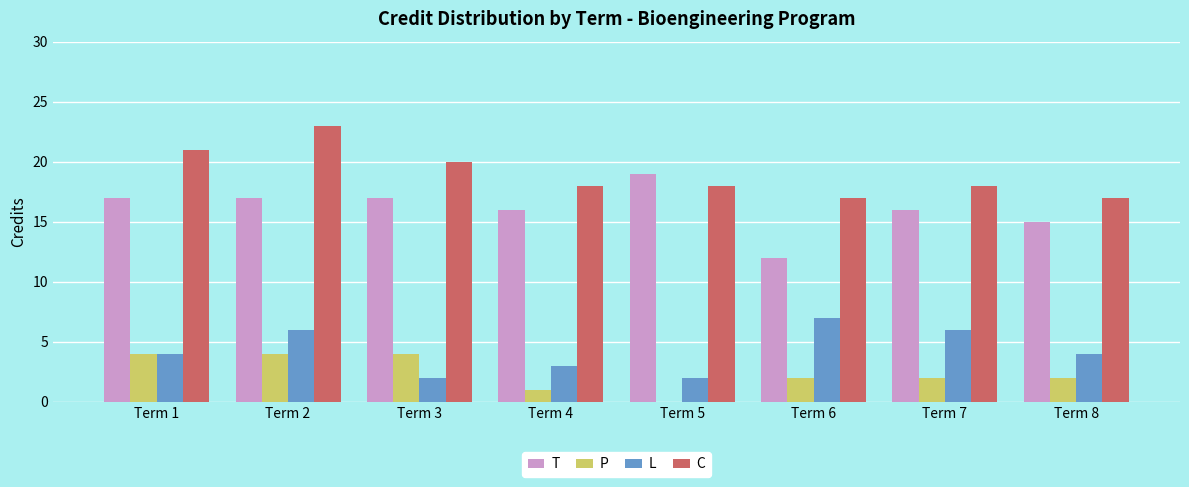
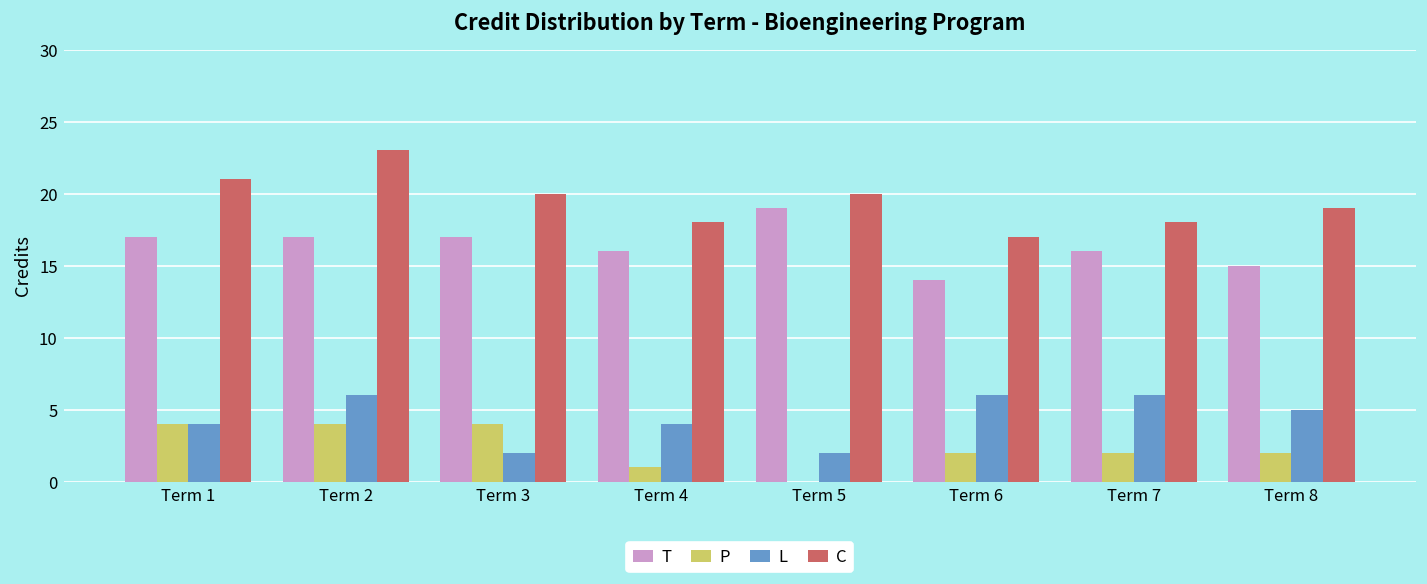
L, Term 4: 3 -> 4
C, Term 5: 18 -> 20
T, Term 6: 12 -> 14
L, Term 6: 7 -> 6
L, Term 8: 4 -> 5
C, Term 8: 17 -> 19
